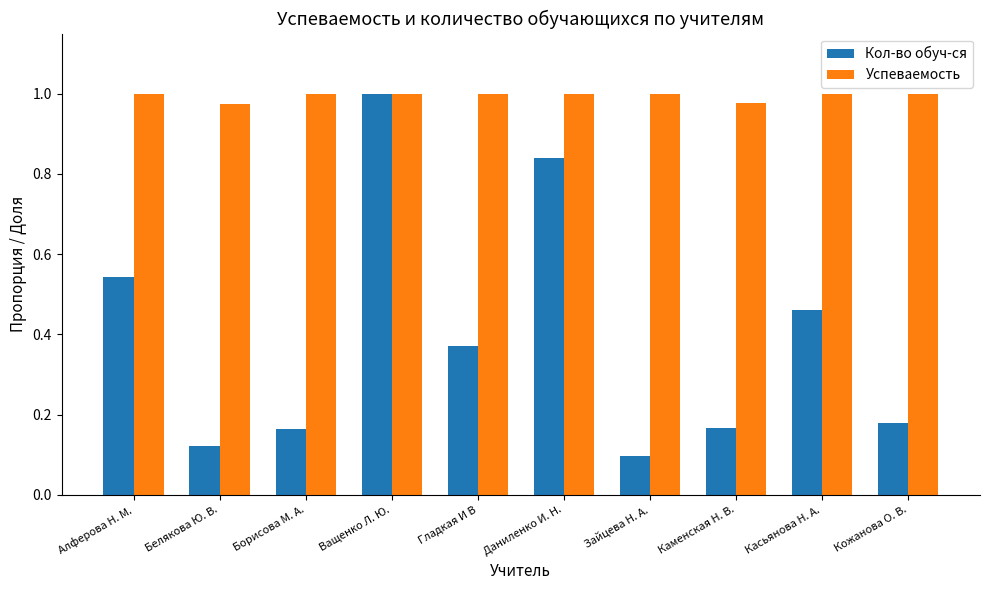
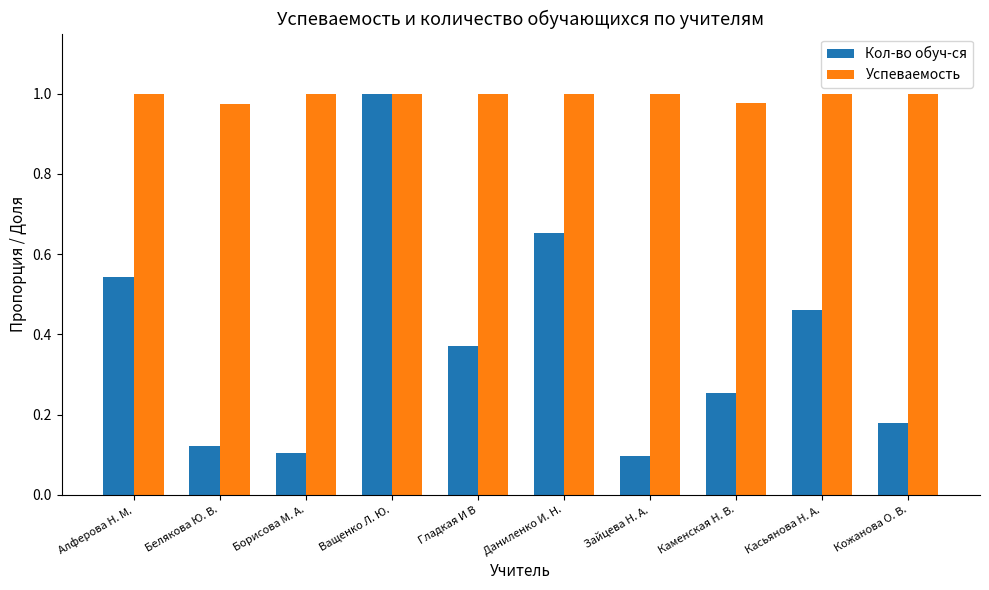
Кол-во обуч-ся, Борисова М. А.: 0.16 -> 0.11
Кол-во обуч-ся, Даниленко И. Н.: 0.84 -> 0.65
Кол-во обуч-ся, Каменская Н. В.: 0.17 -> 0.25
